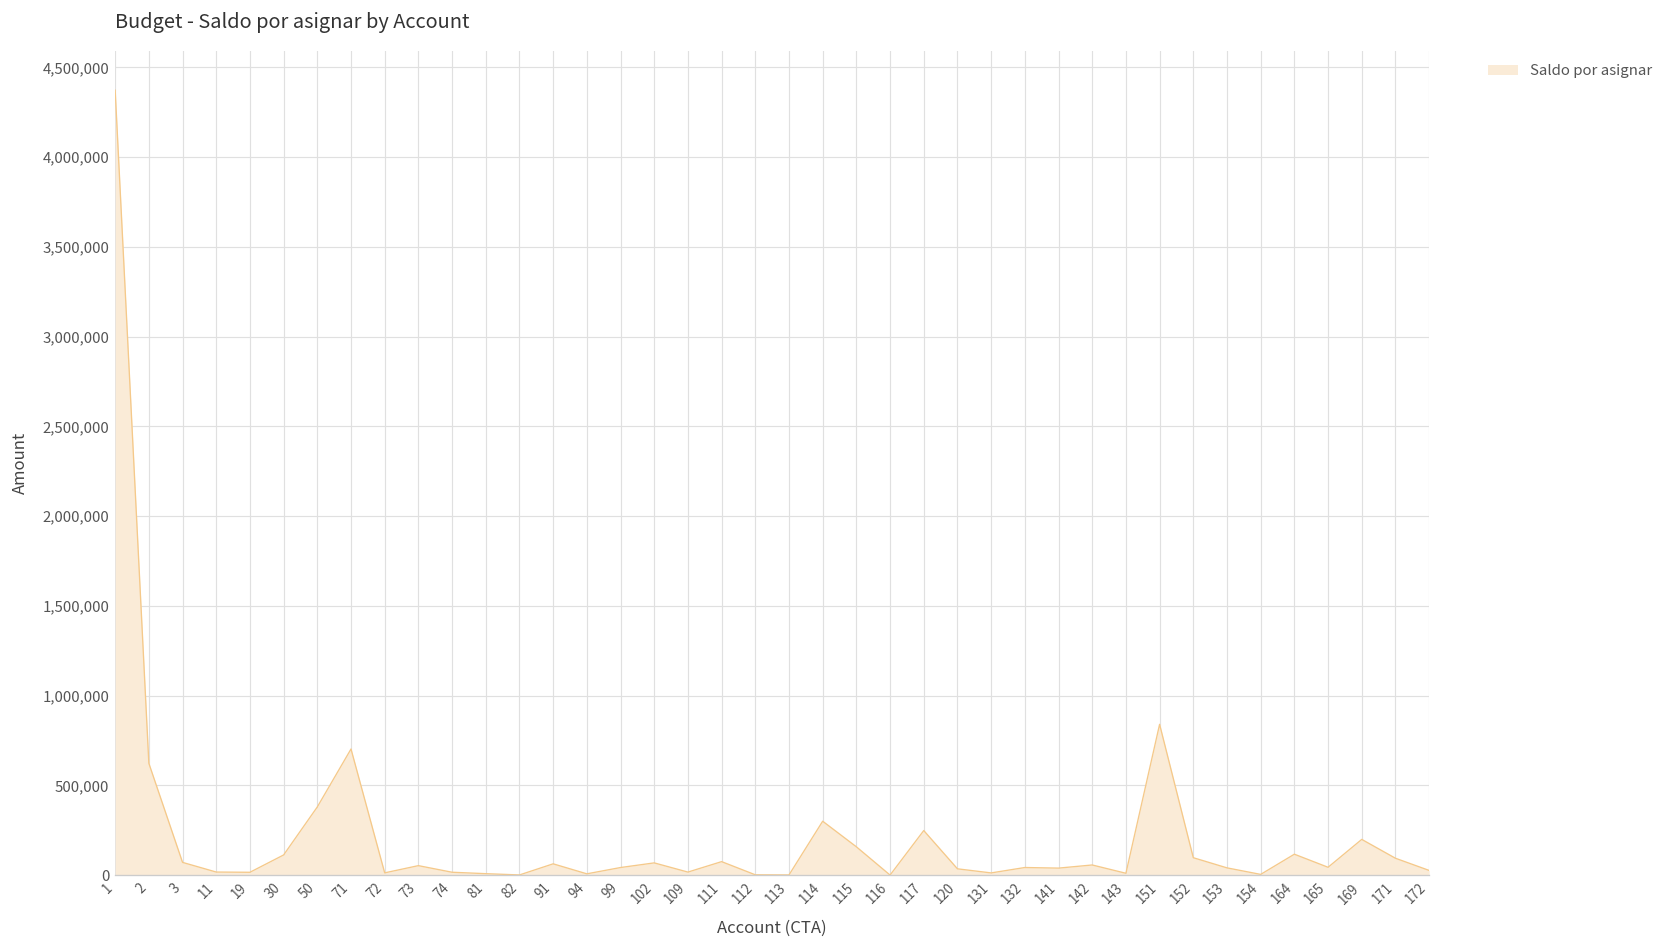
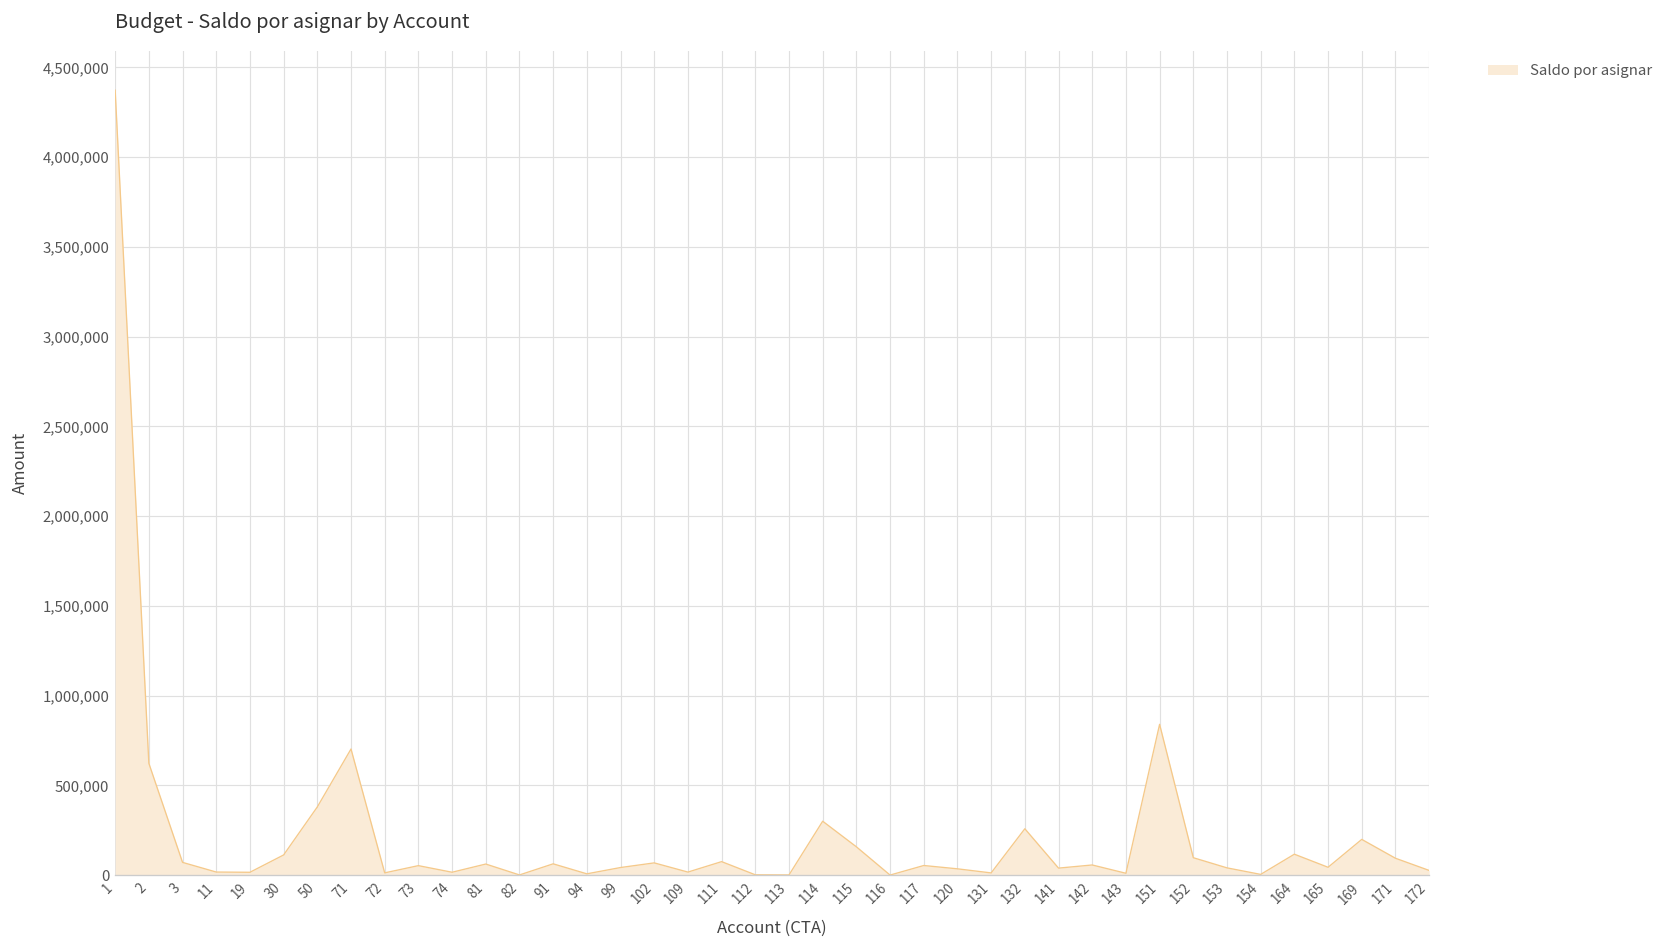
81: 10,000 -> 60,000
117: 250,000 -> 50,000
132: 40,000 -> 260,000
